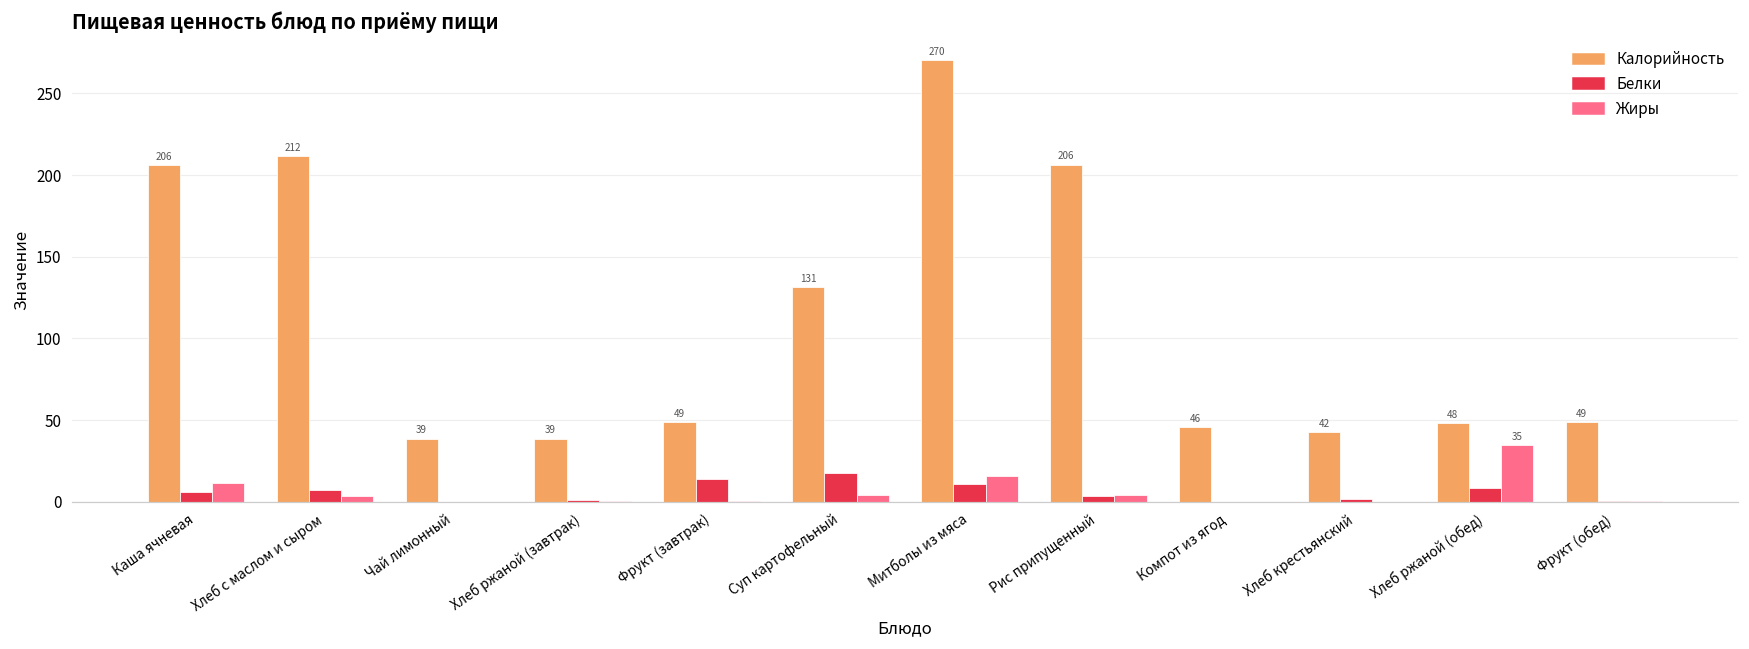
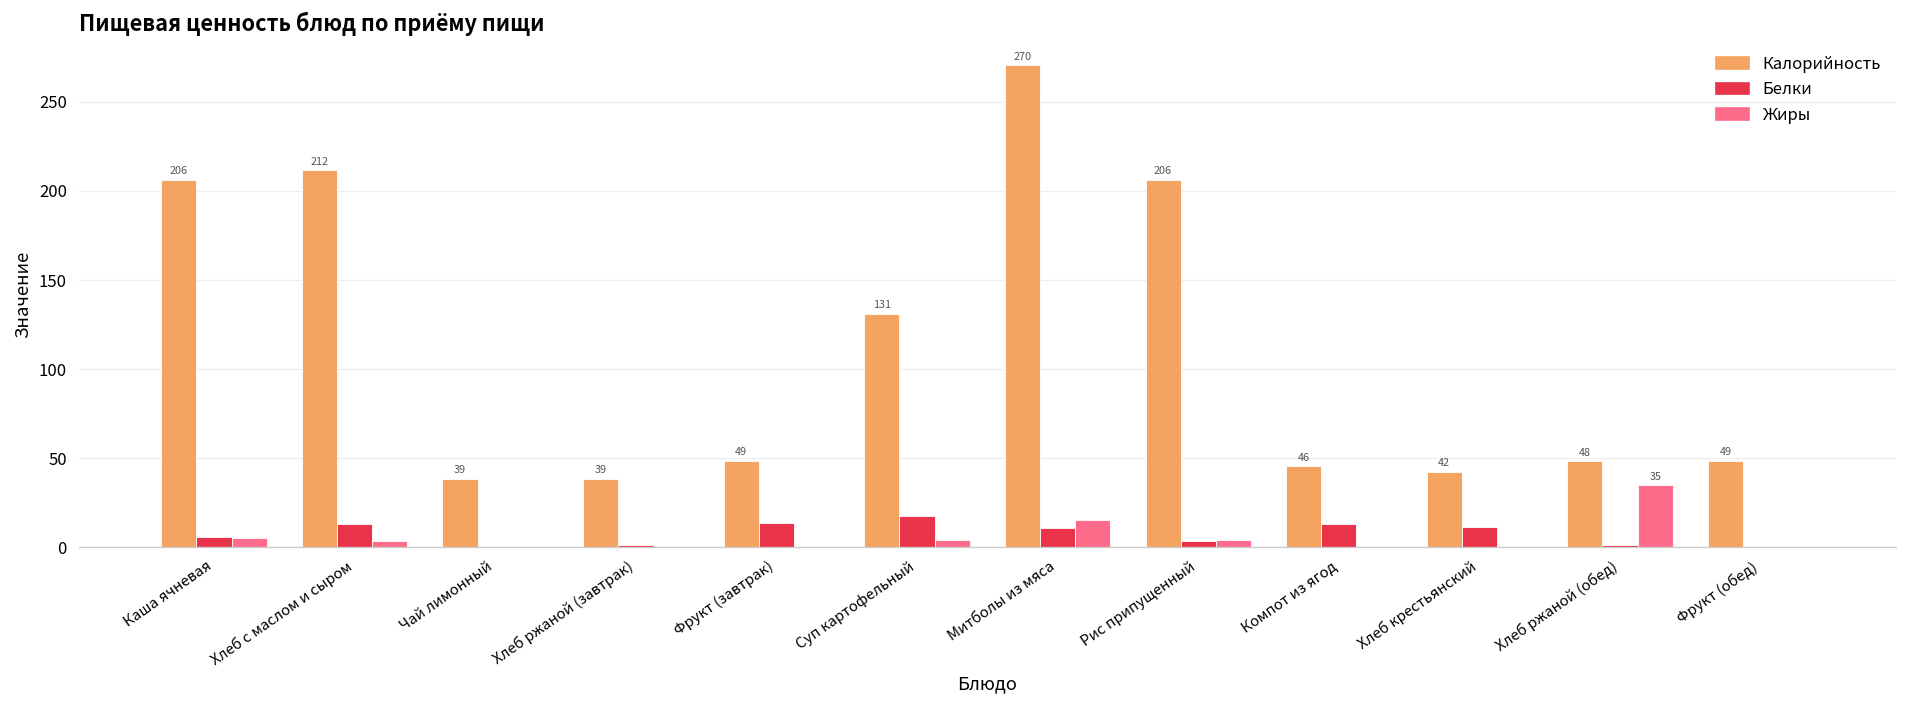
Жиры, Каша ячневая: 11 -> 5
Белки, Хлеб с маслом и сыром: 7 -> 13
Белки, Компот из ягод: 0 -> 13
Белки, Хлеб крестьянский: 2 -> 12
Белки, Хлеб ржаной (обед): 8 -> 2
